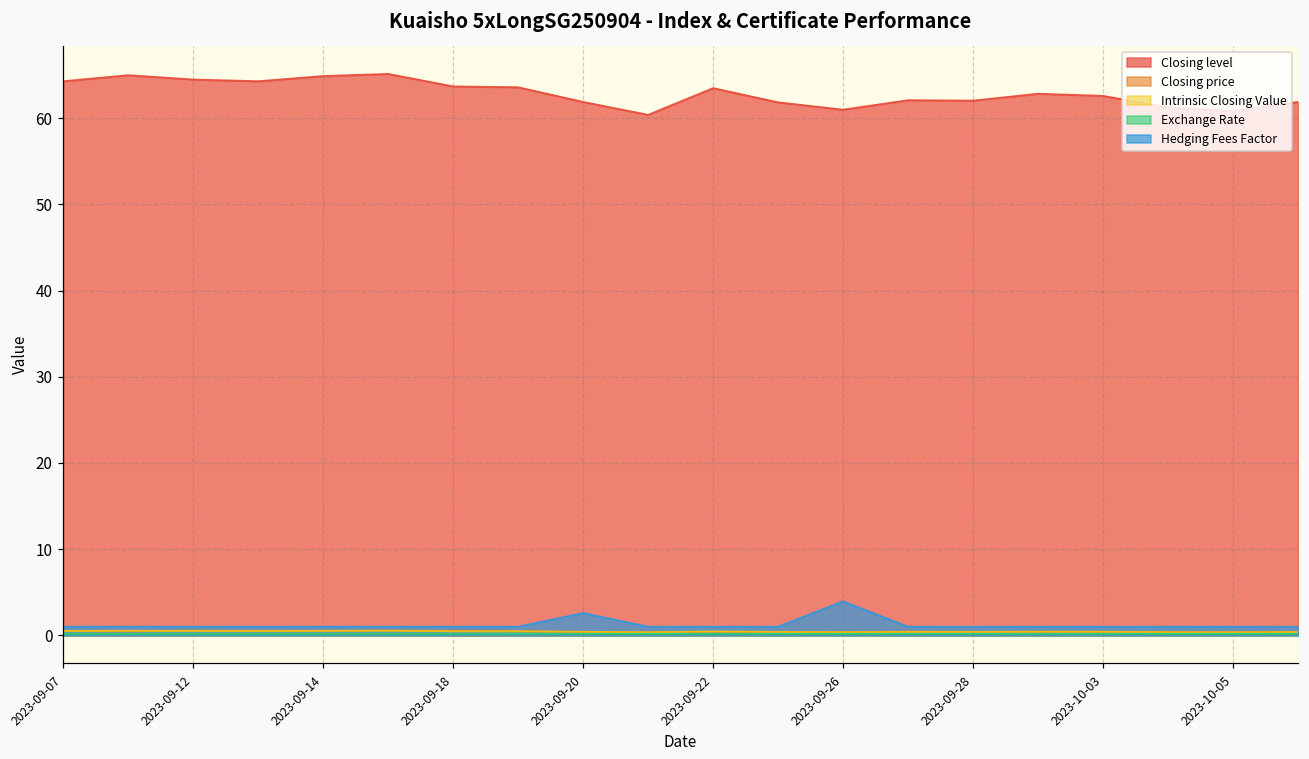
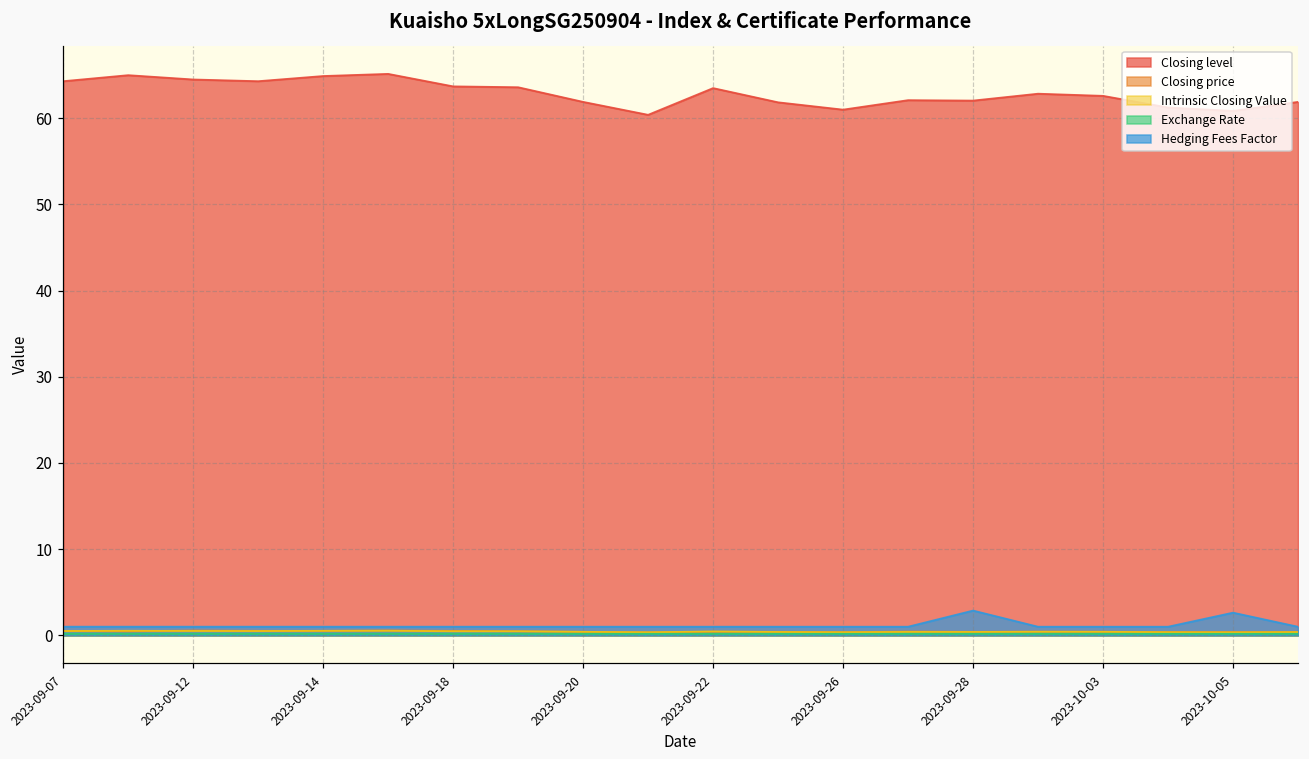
Hedging Fees Factor, 2023-09-20: 3 -> 1
Hedging Fees Factor, 2023-09-26: 4 -> 1
Hedging Fees Factor, 2023-09-28: 1 -> 3
Hedging Fees Factor, 2023-10-05: 1 -> 3
